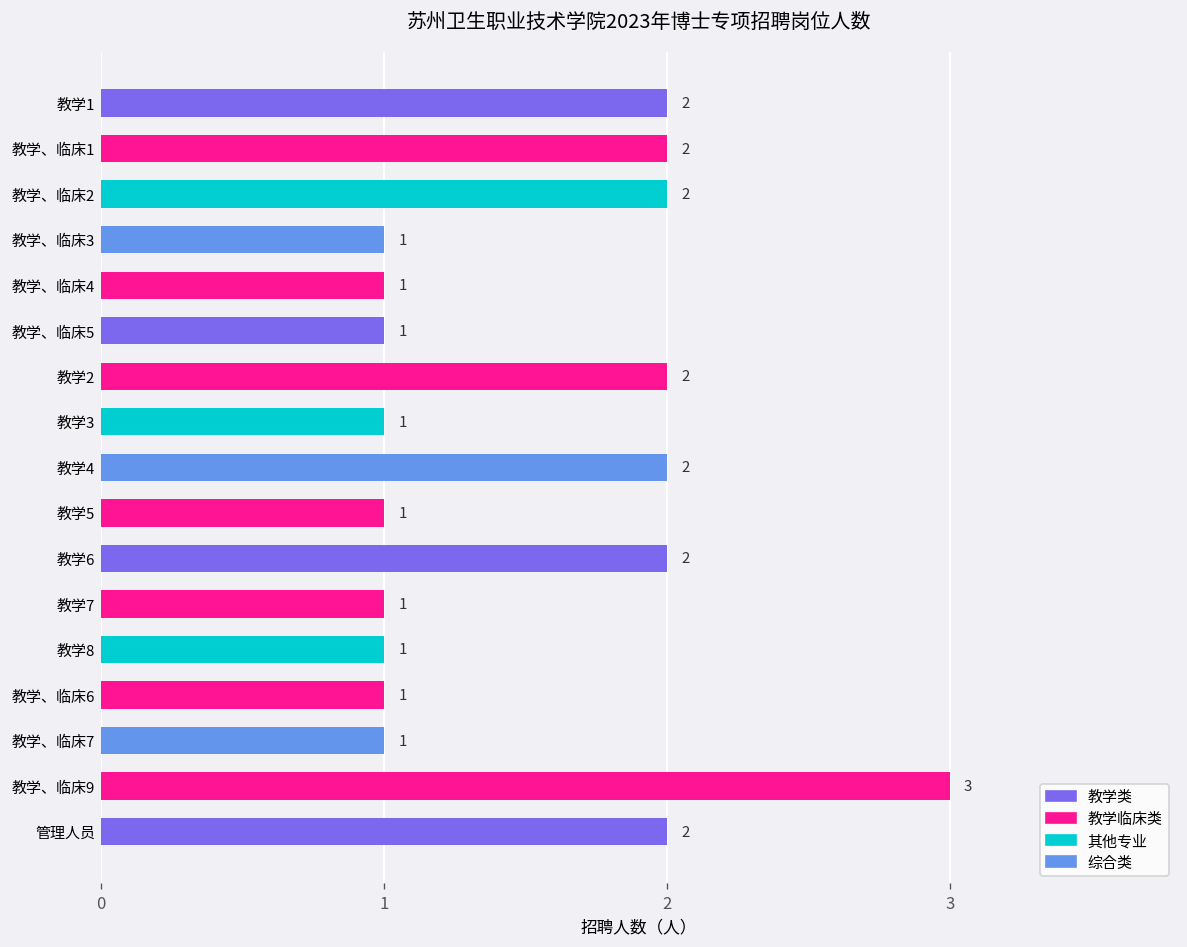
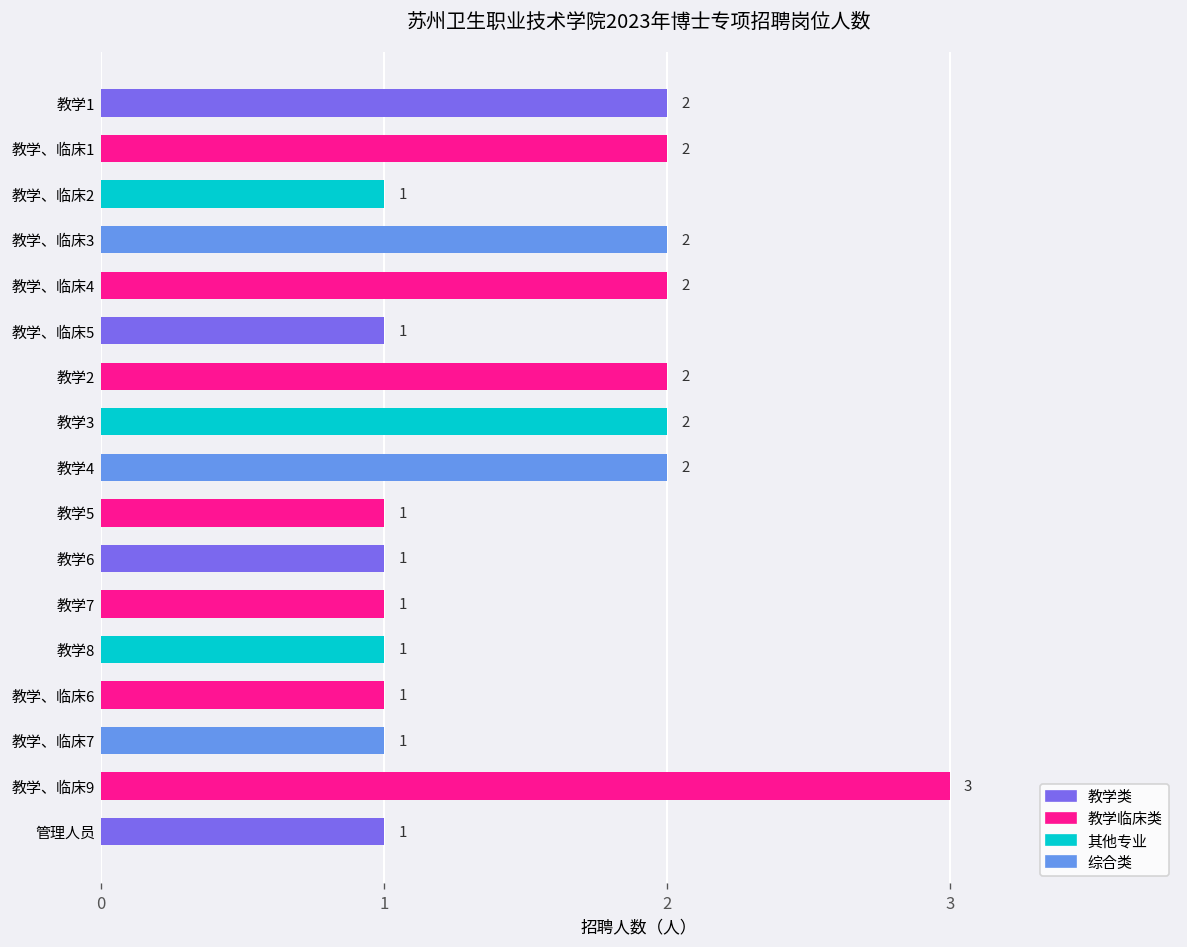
教学、临床2: 2 -> 1
教学、临床3: 1 -> 2
教学、临床4: 1 -> 2
教学3: 1 -> 2
教学6: 2 -> 1
管理人员: 2 -> 1
